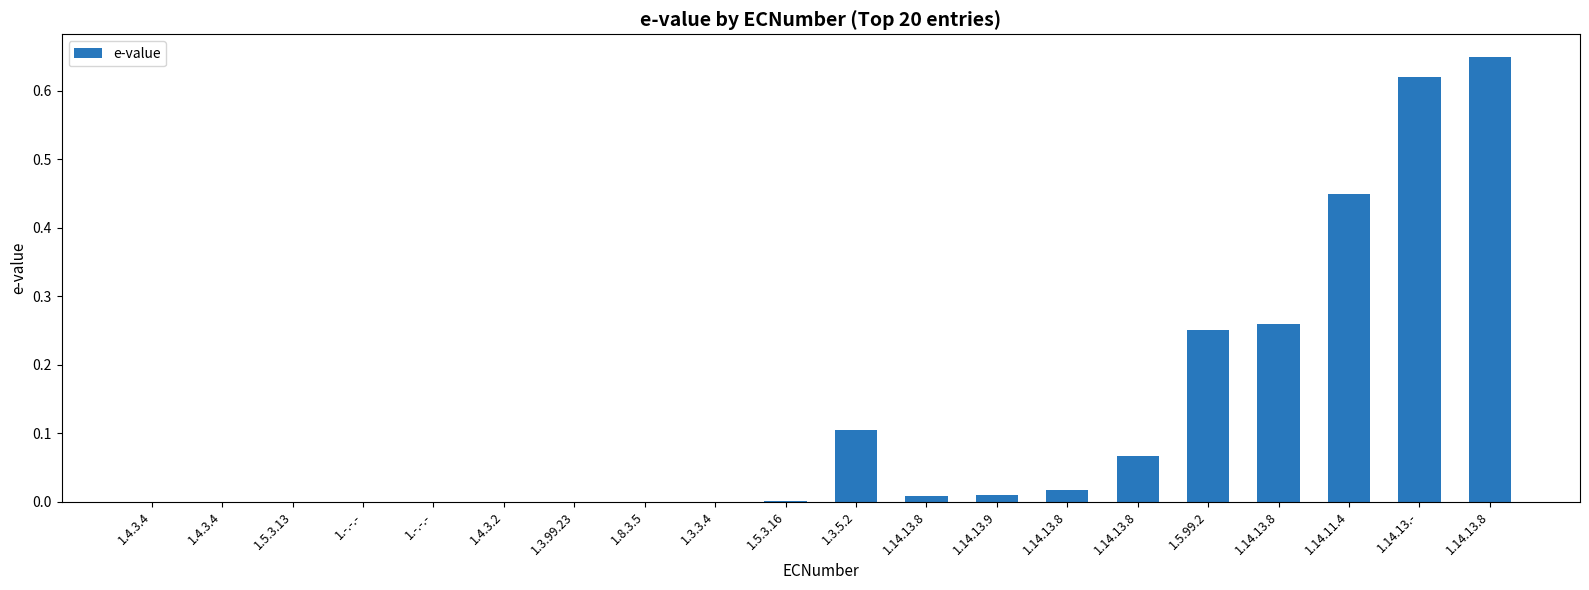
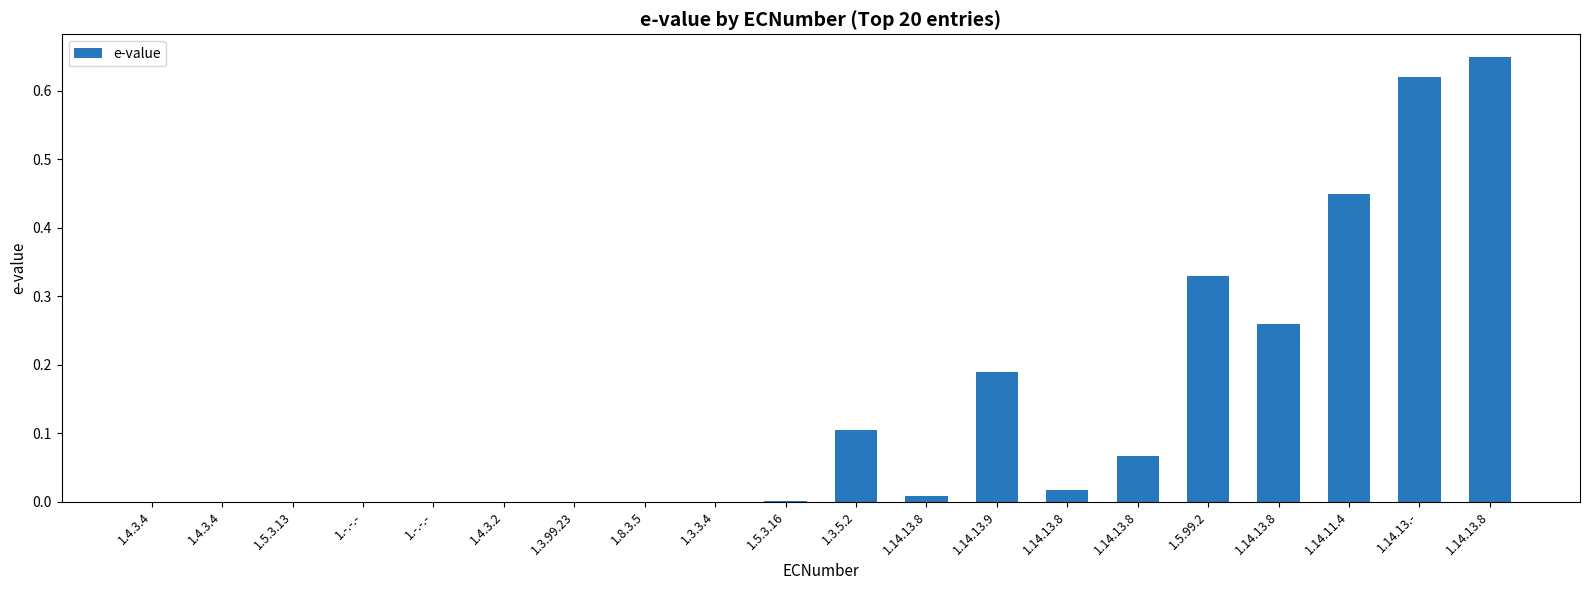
1.14.13.9: 0.01 -> 0.19
1.5.99.2: 0.25 -> 0.33
